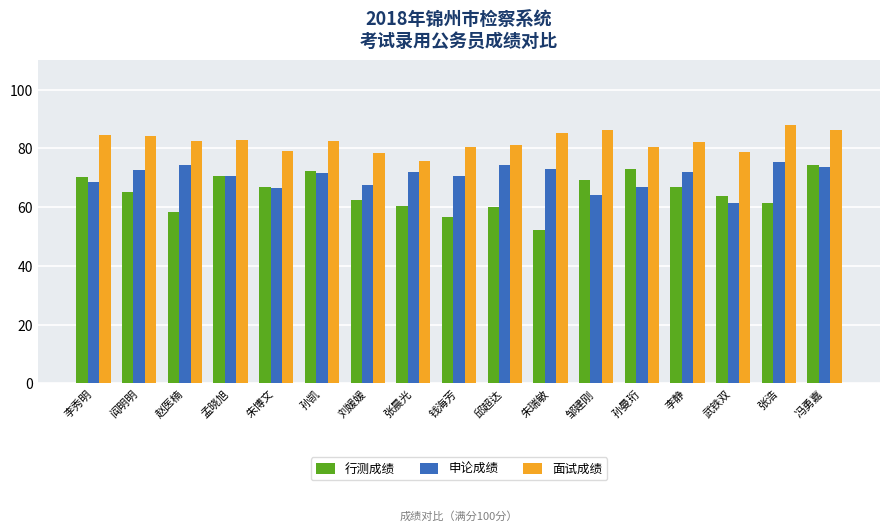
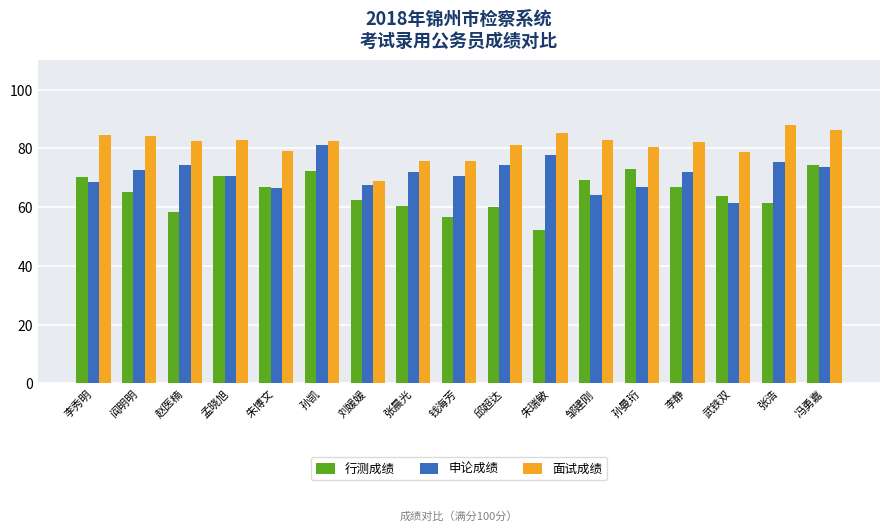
申论成绩, 孙凯: 72 -> 81
面试成绩, 刘媛媛: 78 -> 69
面试成绩, 钱海芳: 80 -> 76
申论成绩, 朱瑞敏: 73 -> 78
面试成绩, 邹建刚: 86 -> 83
